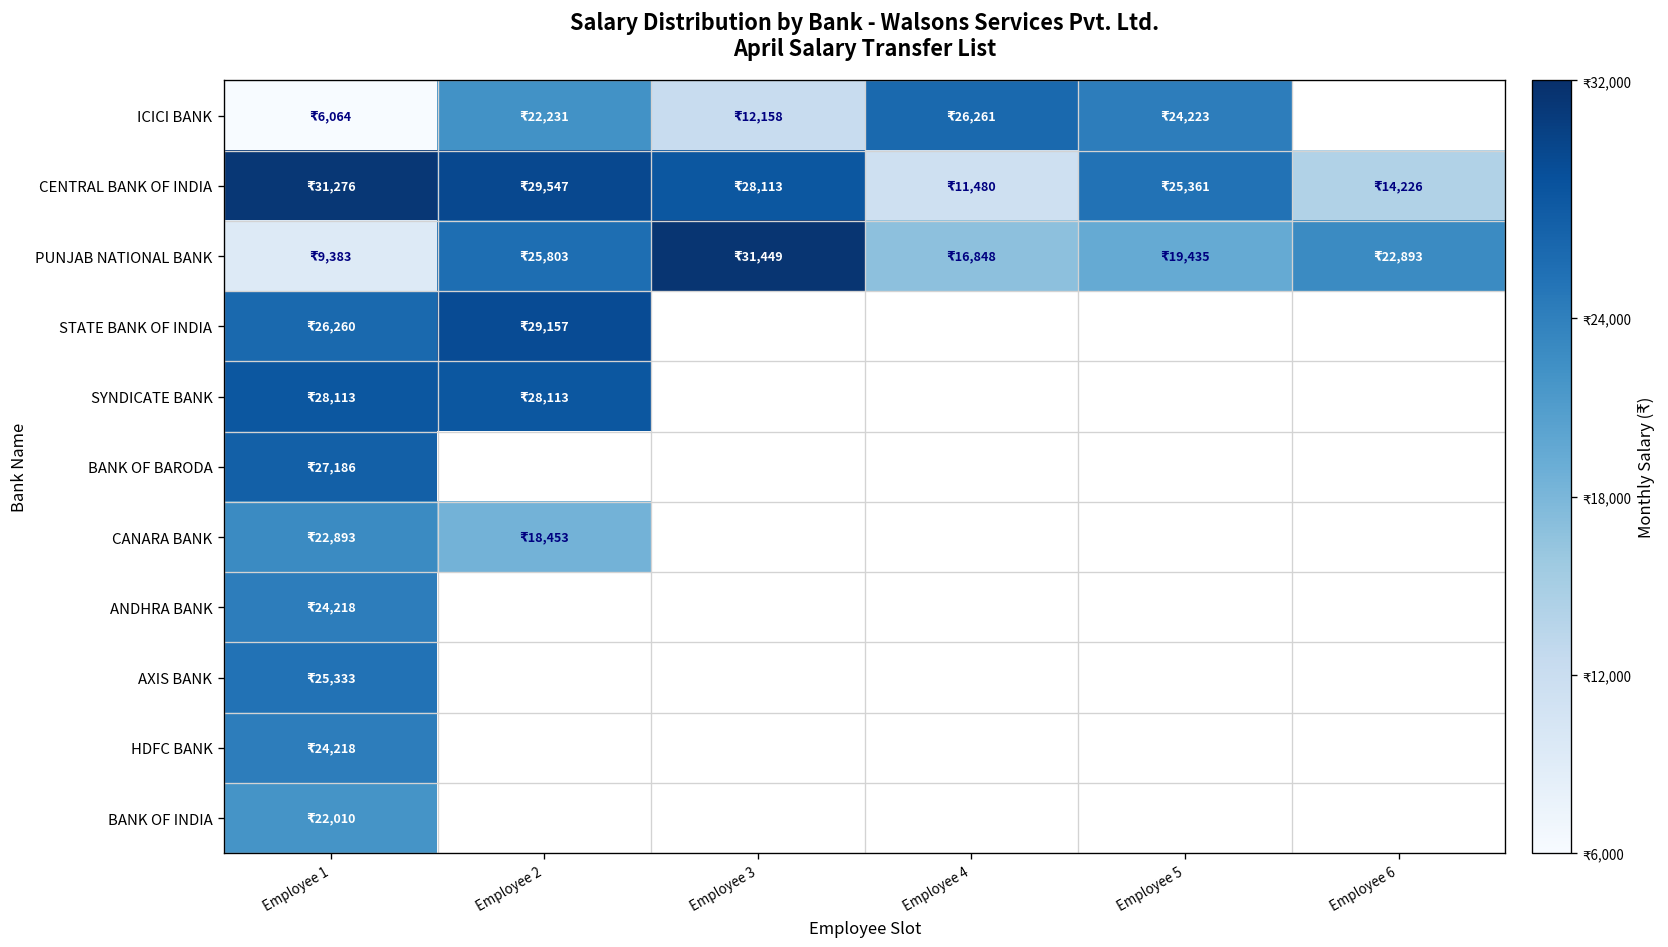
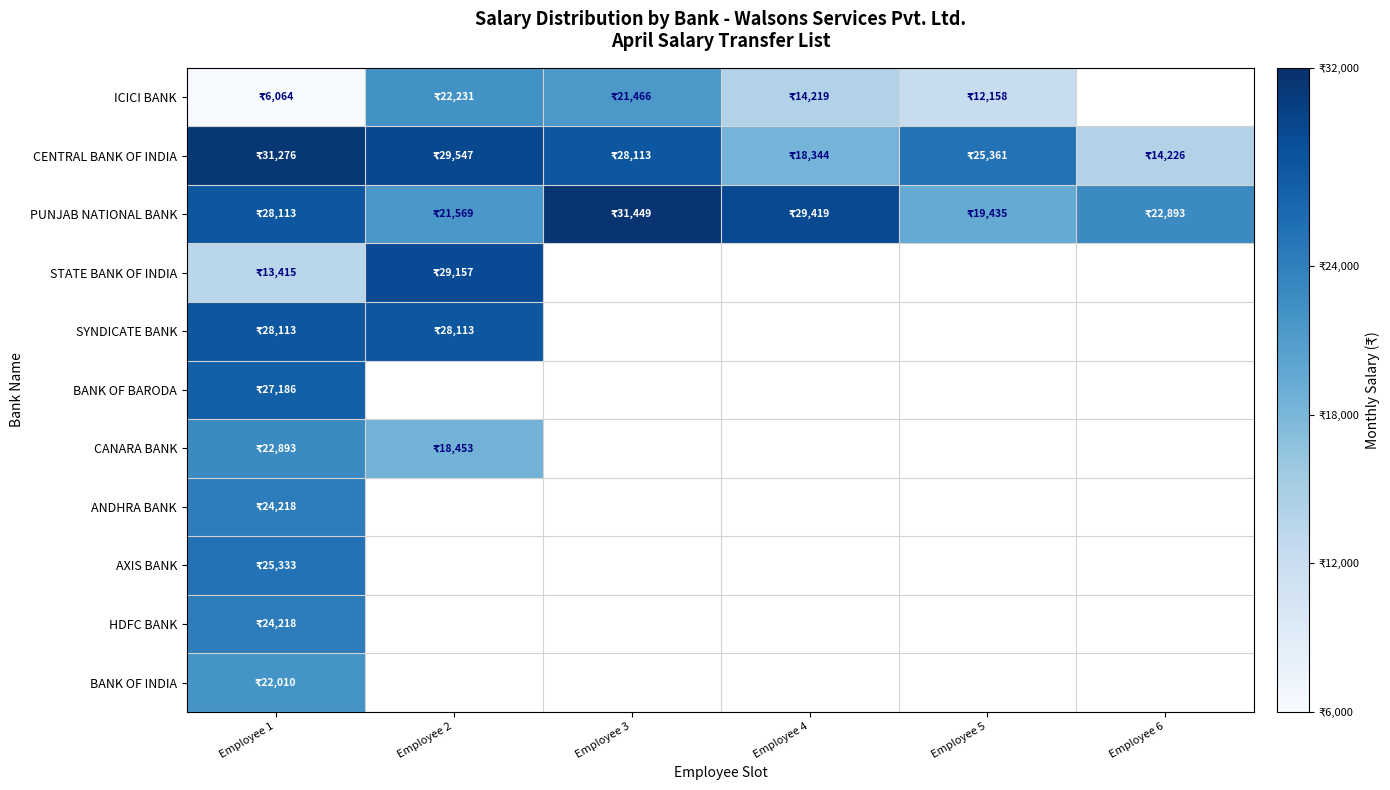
ICICI BANK, Employee 3: 12,158 -> 21,466
ICICI BANK, Employee 4: 26,261 -> 14,219
ICICI BANK, Employee 5: 24,223 -> 12,158
CENTRAL BANK OF INDIA, Employee 4: 11,480 -> 18,344
PUNJAB NATIONAL BANK, Employee 1: 9,383 -> 28,113
PUNJAB NATIONAL BANK, Employee 2: 25,803 -> 21,569
PUNJAB NATIONAL BANK, Employee 4: 16,848 -> 29,419
STATE BANK OF INDIA, Employee 1: 26,260 -> 13,415
